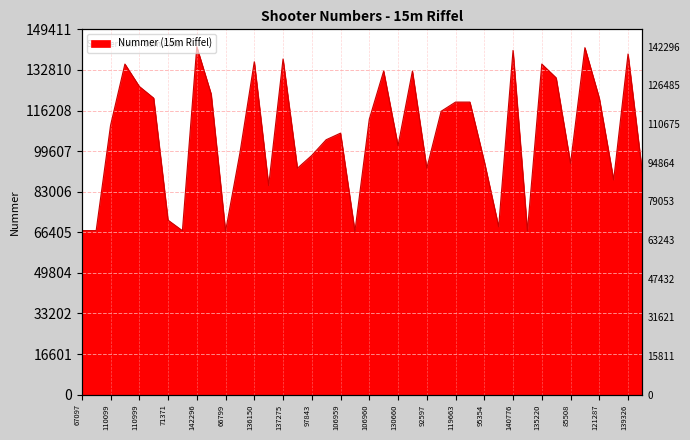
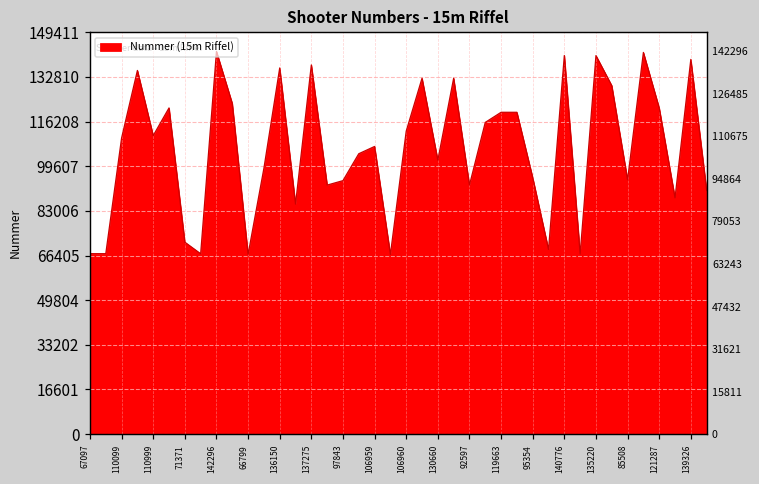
110999: 126000 -> 111000
97843: 98000 -> 94000
135220: 135000 -> 141000
